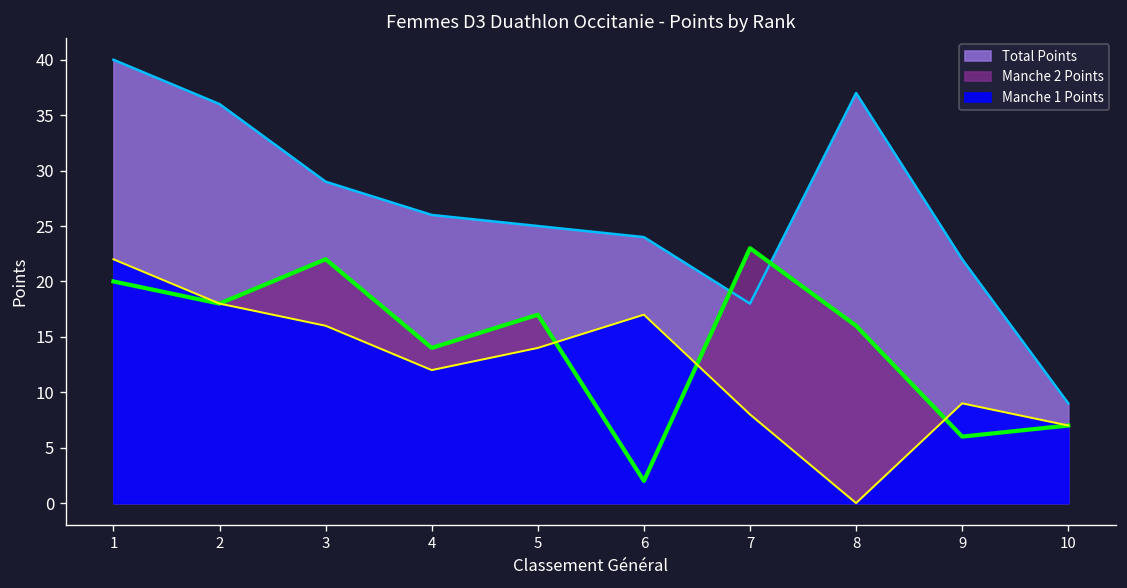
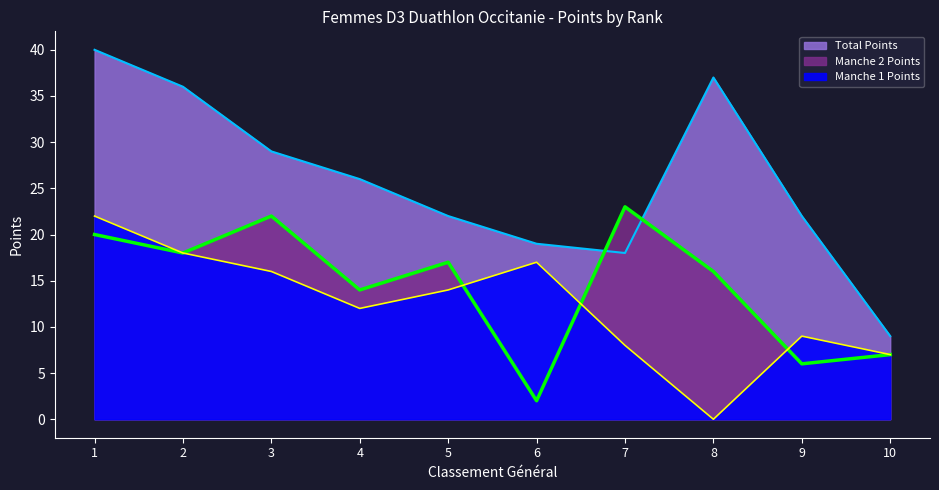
Total Points, 5: 25 -> 22
Total Points, 6: 24 -> 19
